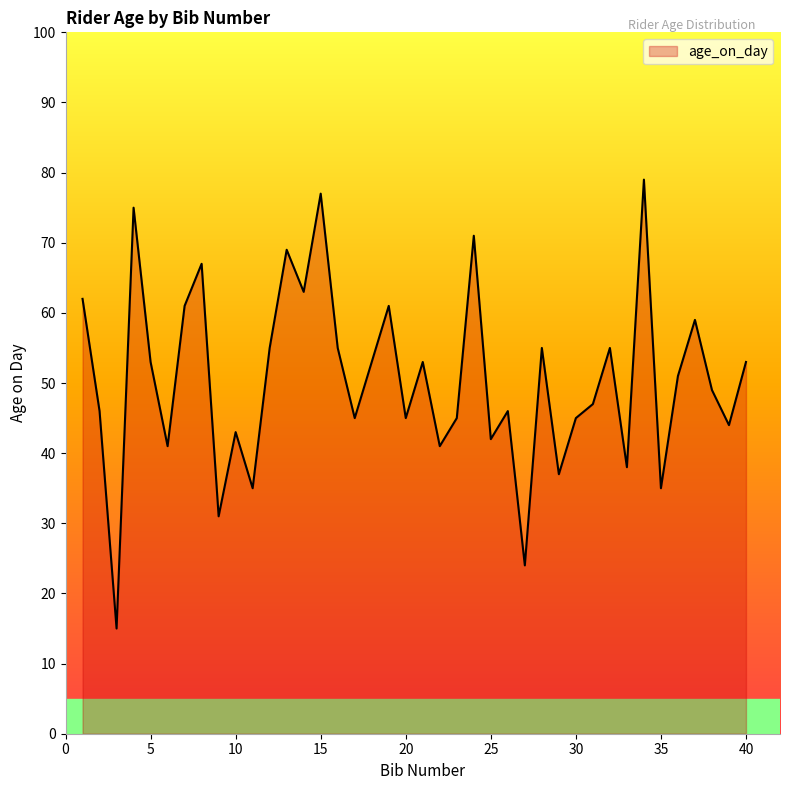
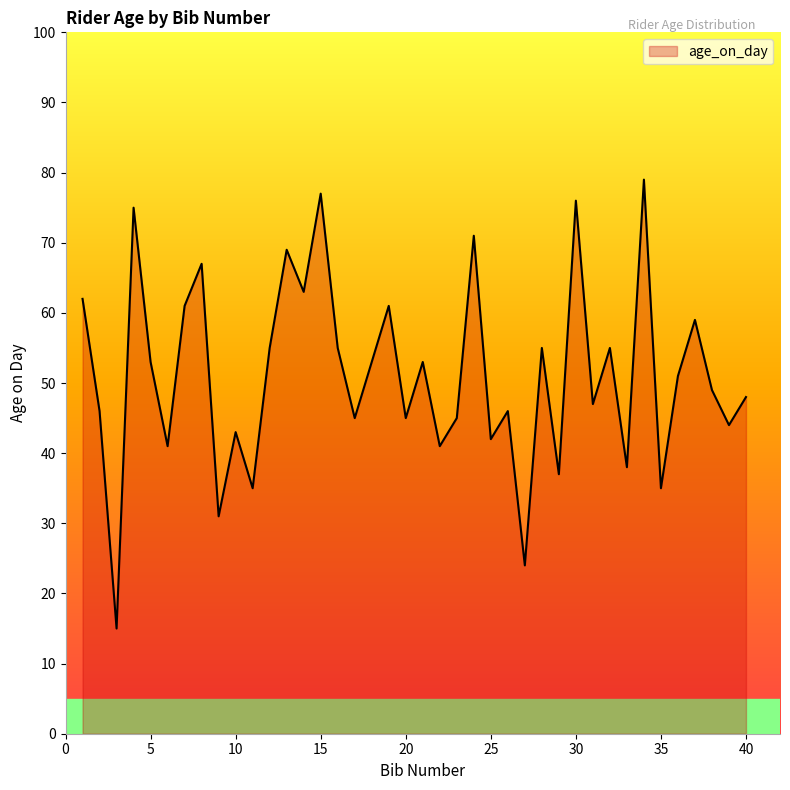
30: 45 -> 76
40: 53 -> 48
